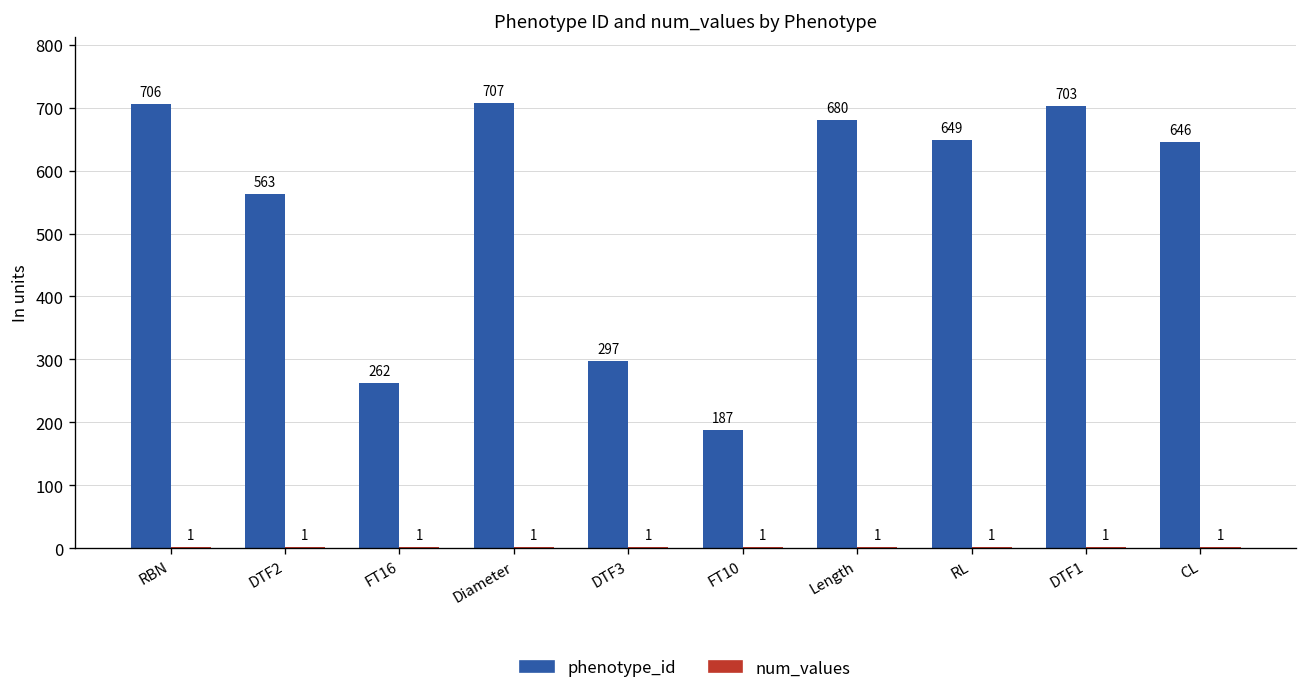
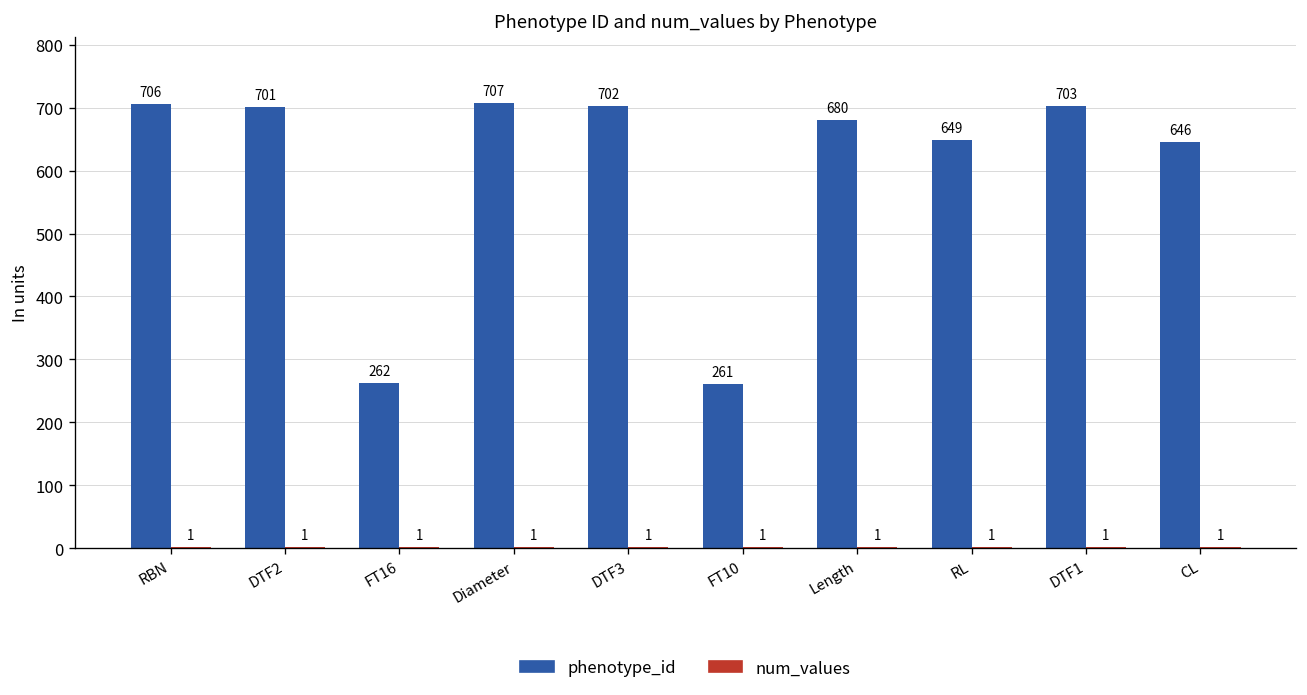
phenotype_id, DTF2: 563 -> 701
phenotype_id, DTF3: 297 -> 702
phenotype_id, FT10: 187 -> 261
